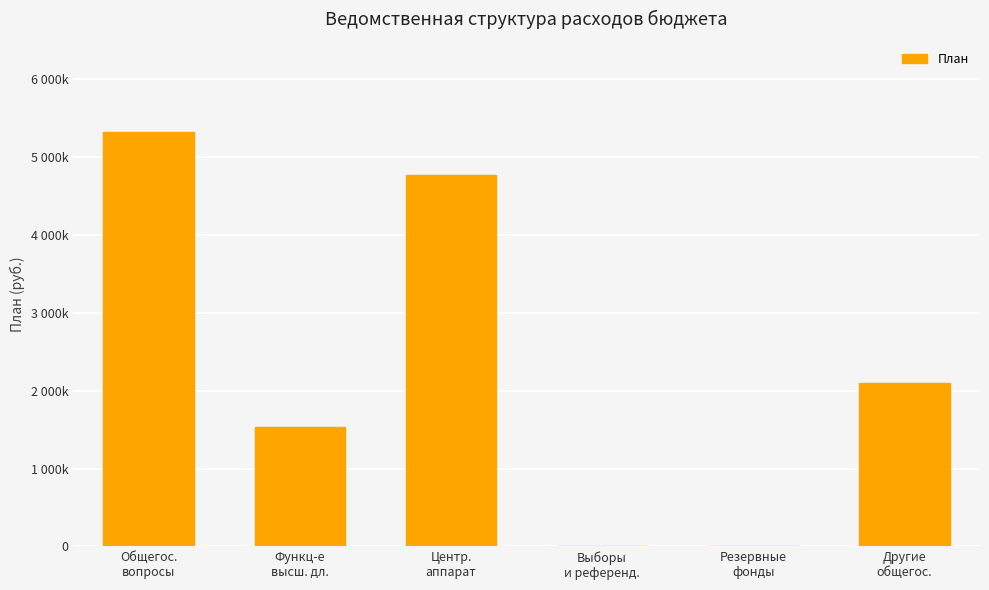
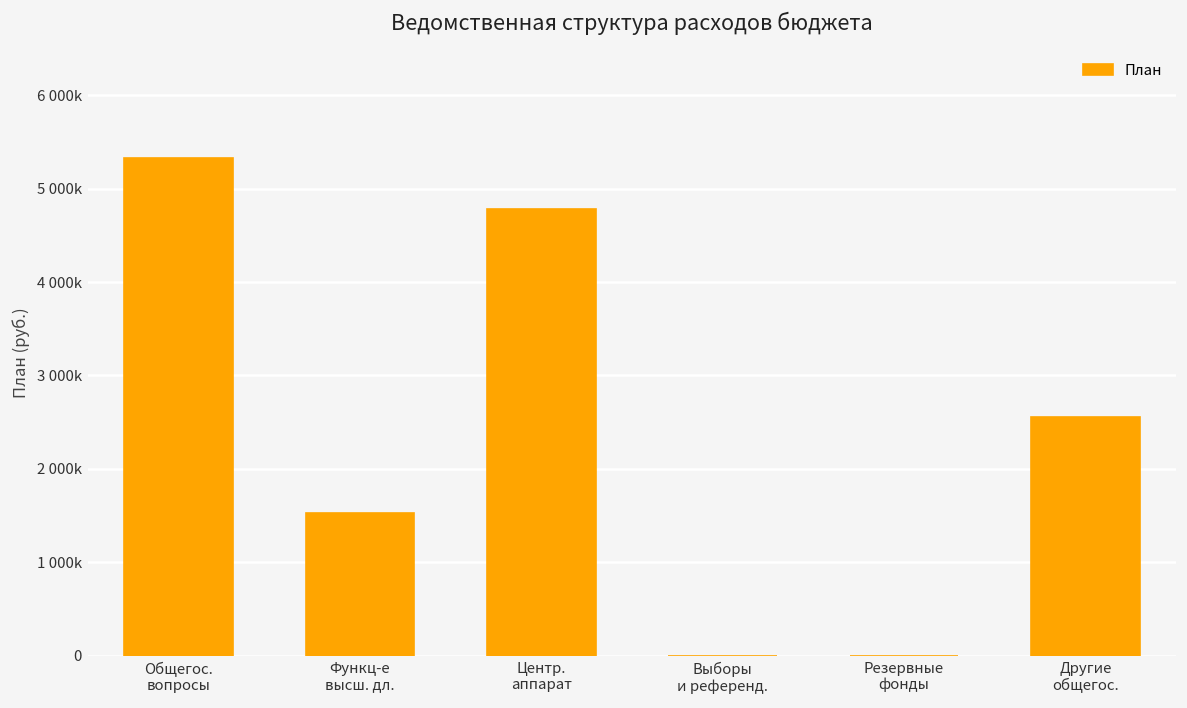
Другие общегос.: 2100000 -> 2600000
